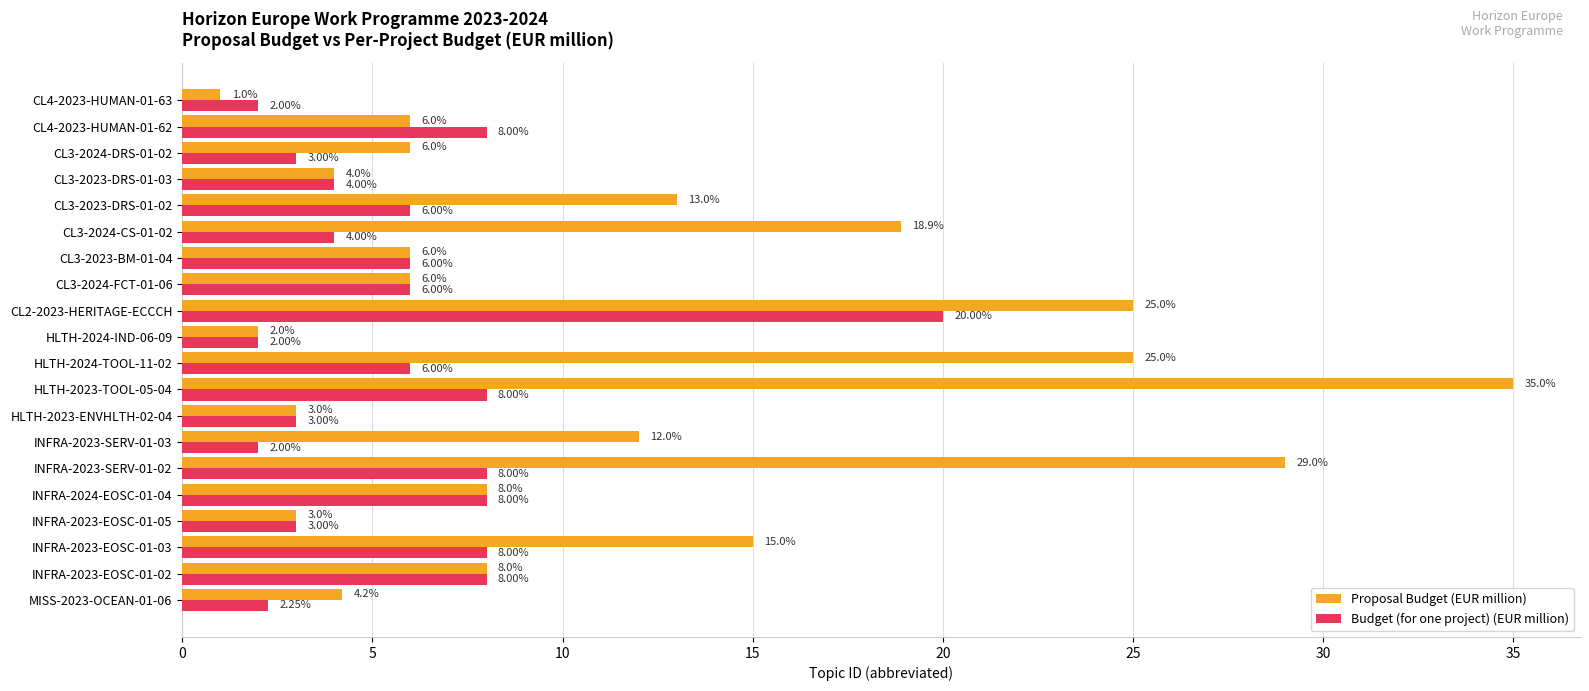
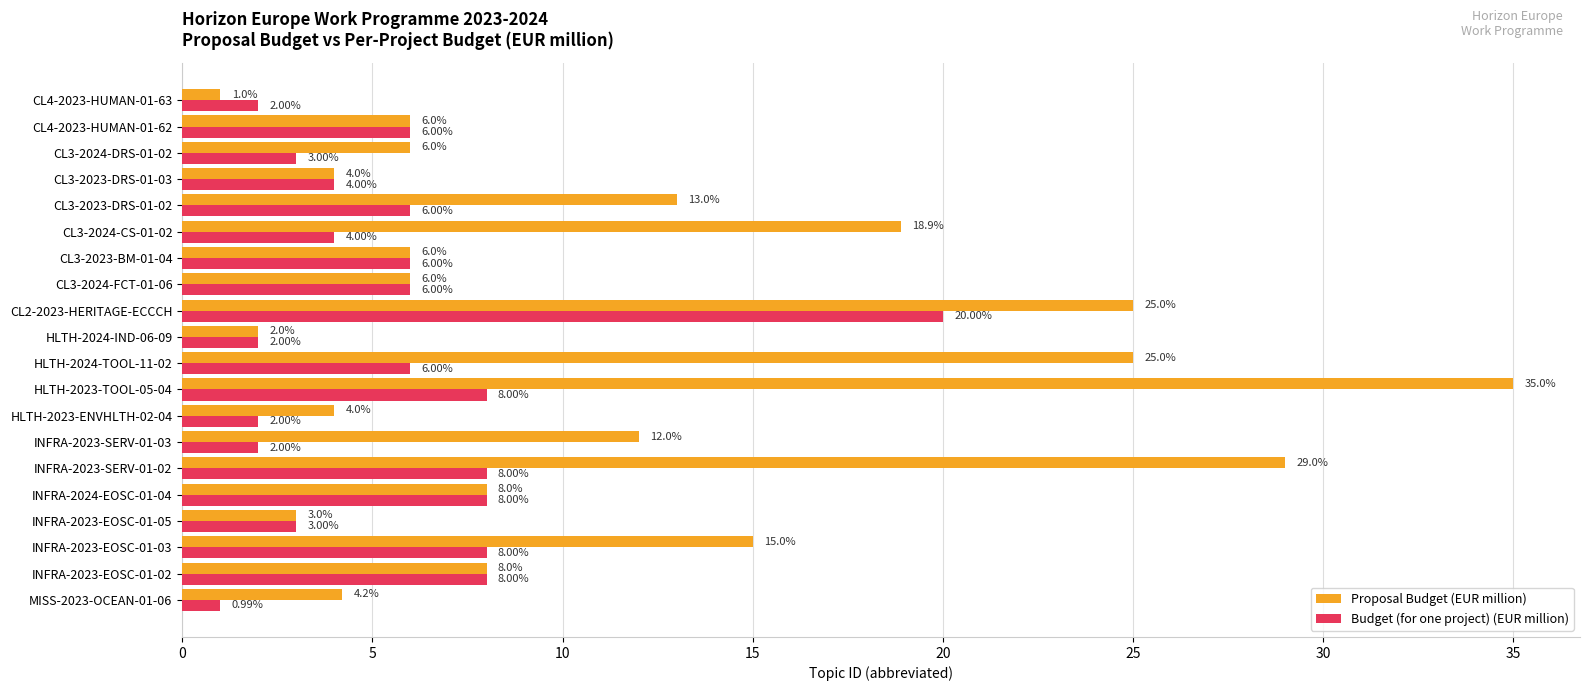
Budget (for one project) (EUR million), CL4-2023-HUMAN-01-62: 8.00% -> 6.00%
Proposal Budget (EUR million), HLTH-2023-ENVHLTH-02-04: 3.0% -> 4.0%
Budget (for one project) (EUR million), HLTH-2023-ENVHLTH-02-04: 3.00% -> 2.00%
Budget (for one project) (EUR million), MISS-2023-OCEAN-01-06: 2.25% -> 0.99%
